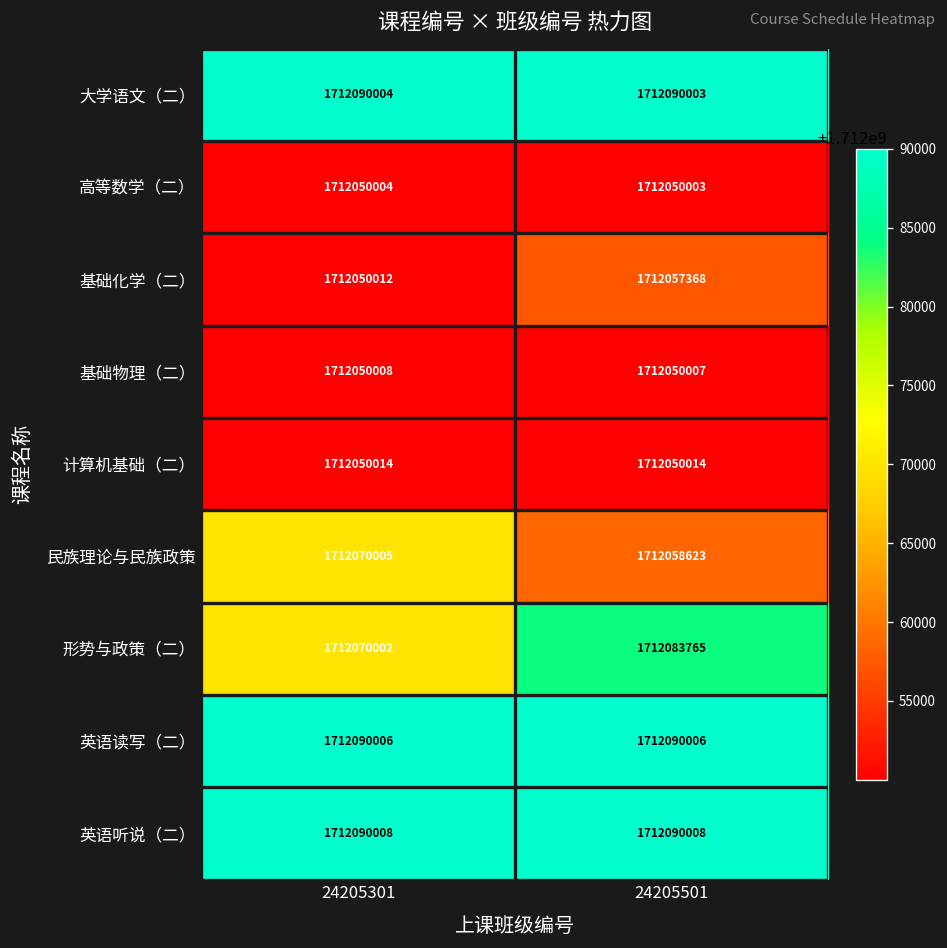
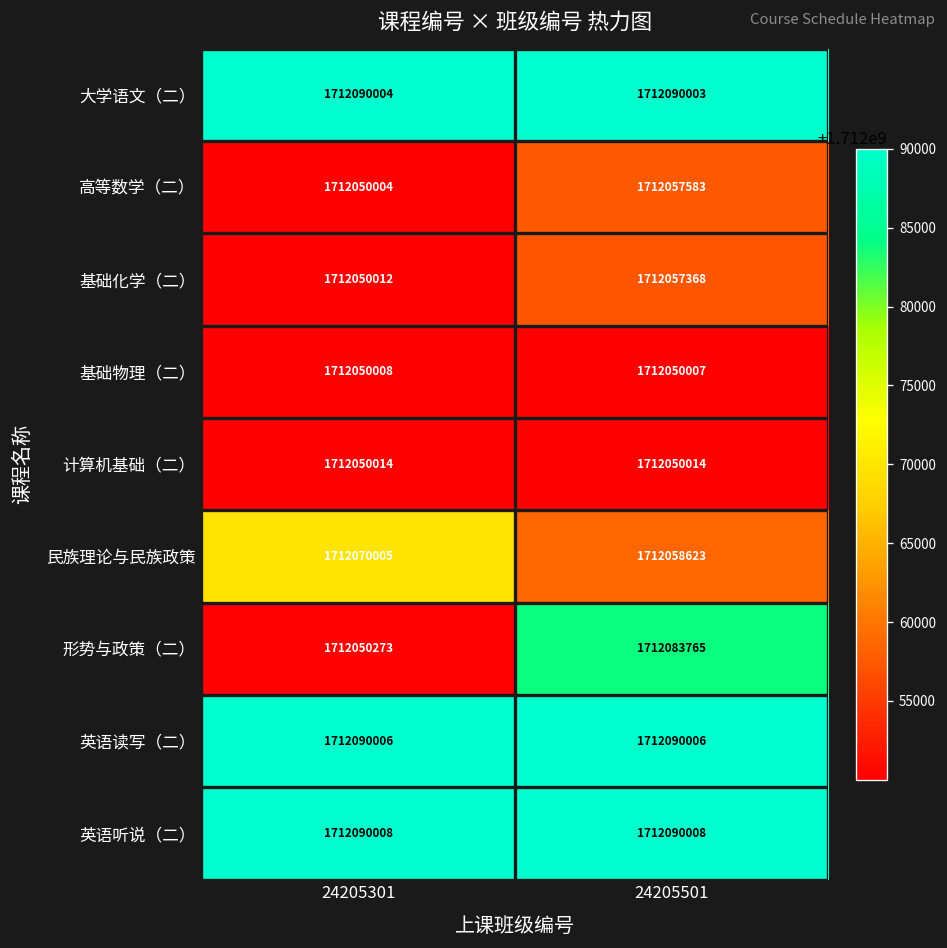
高等数学（二）, 24205501: 1712050003 -> 1712057583
形势与政策（二）, 24205301: 1712070002 -> 1712050273
